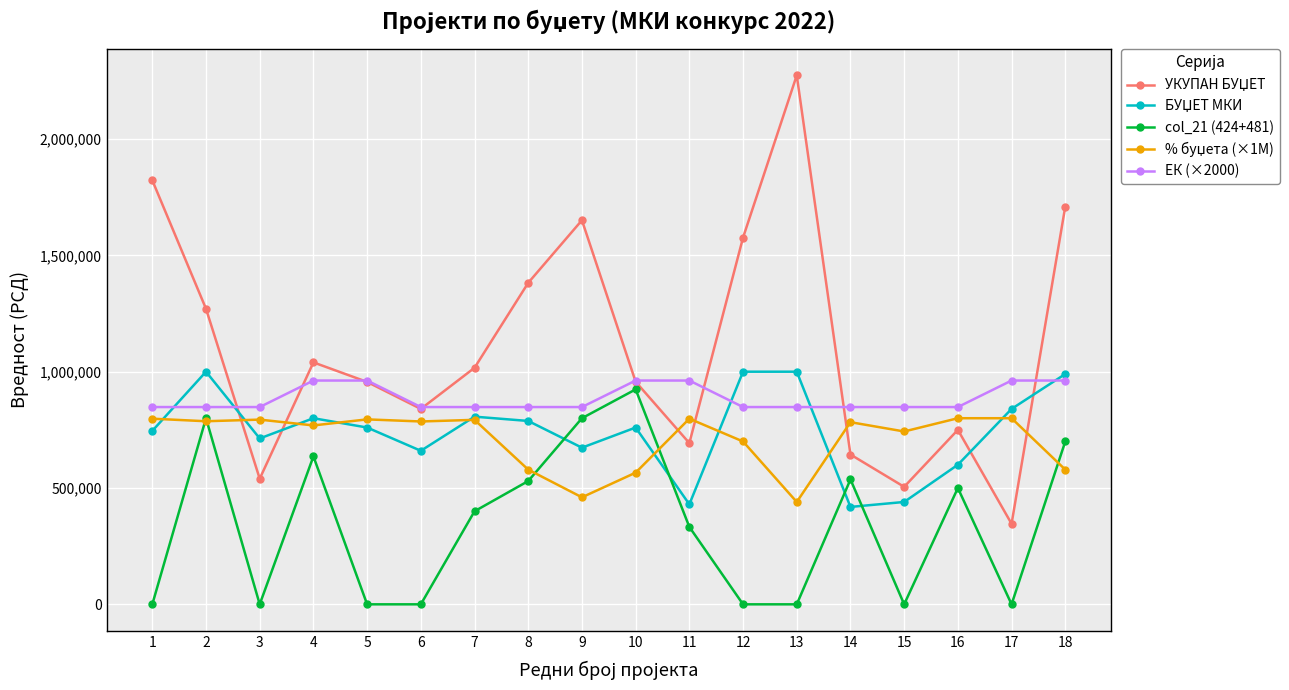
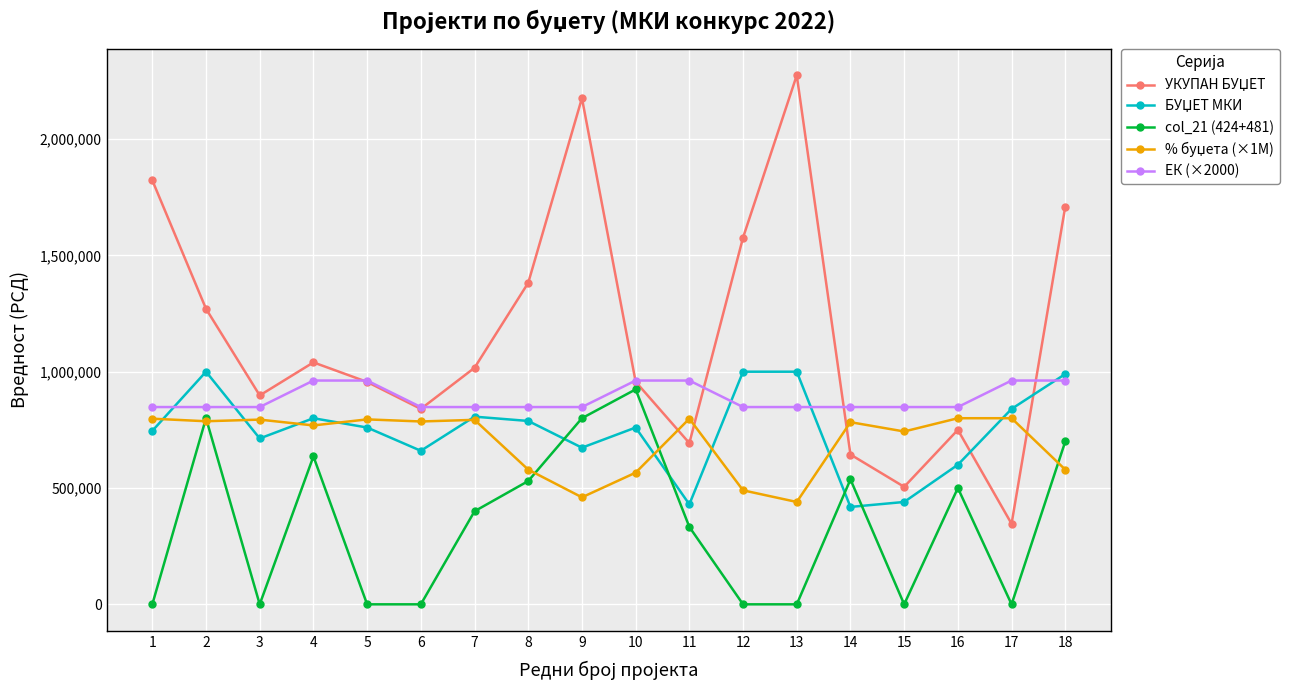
УКУПАН БУЏЕТ, 3: 540,000 -> 900,000
УКУПАН БУЏЕТ, 9: 1,650,000 -> 2,180,000
% буџета (×1M), 12: 700,000 -> 490,000
